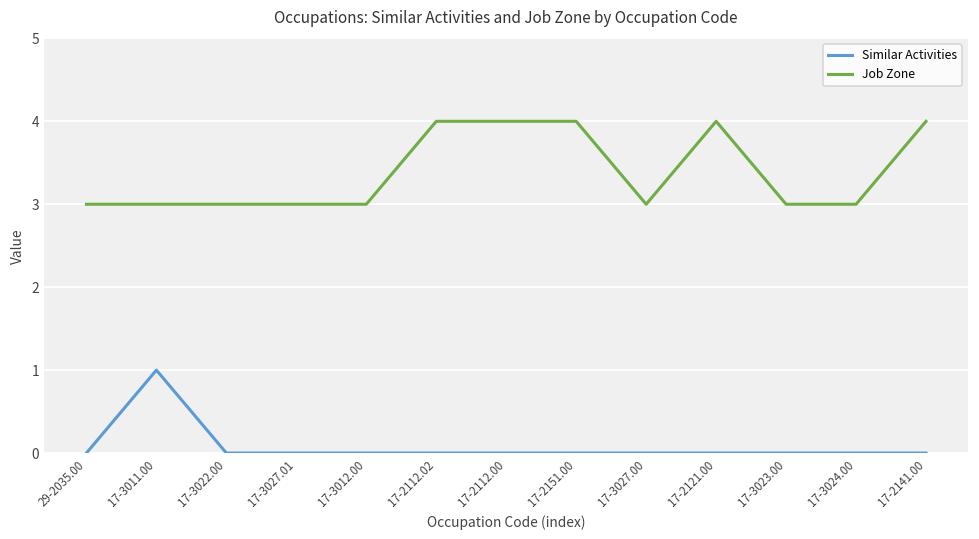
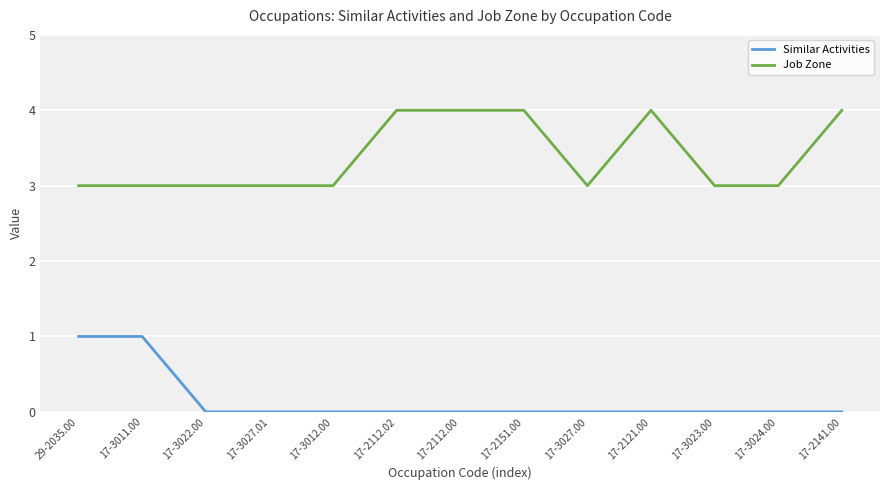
Similar Activities, 29-2035.00: 0 -> 1
